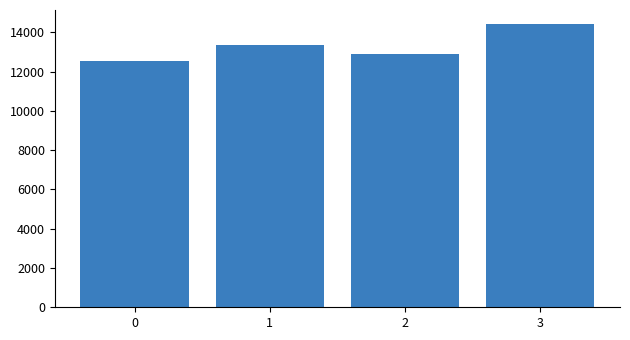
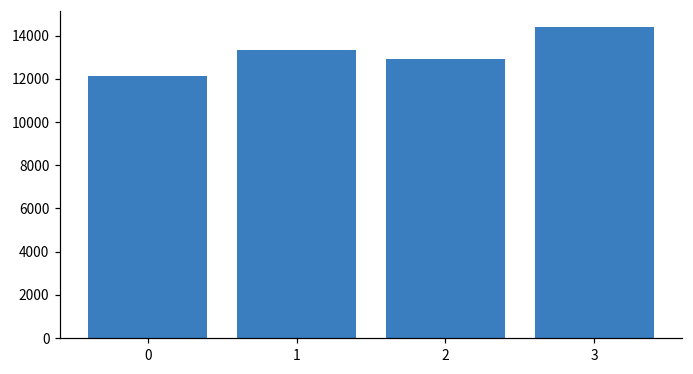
0: 12500 -> 12100
